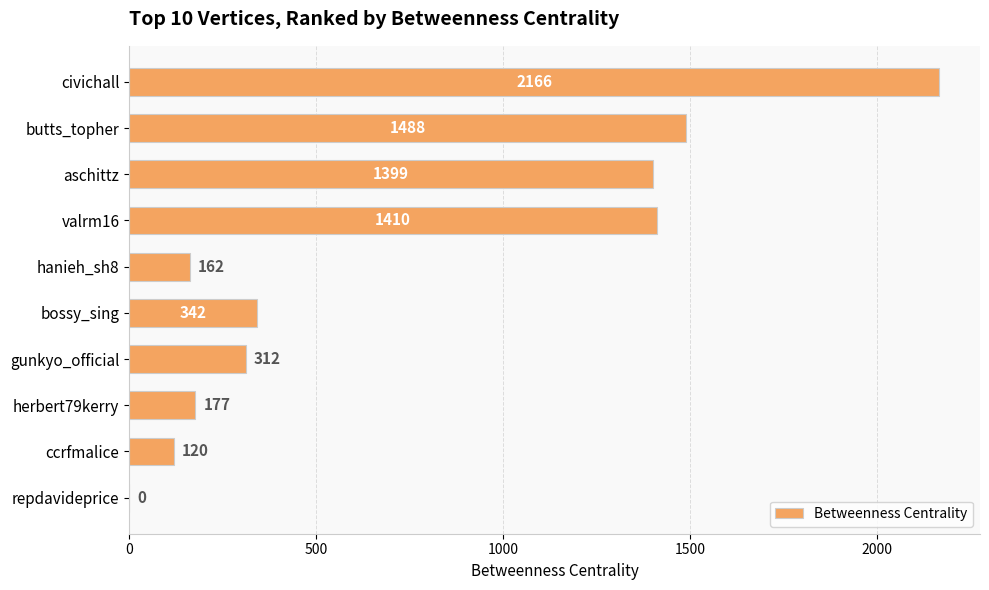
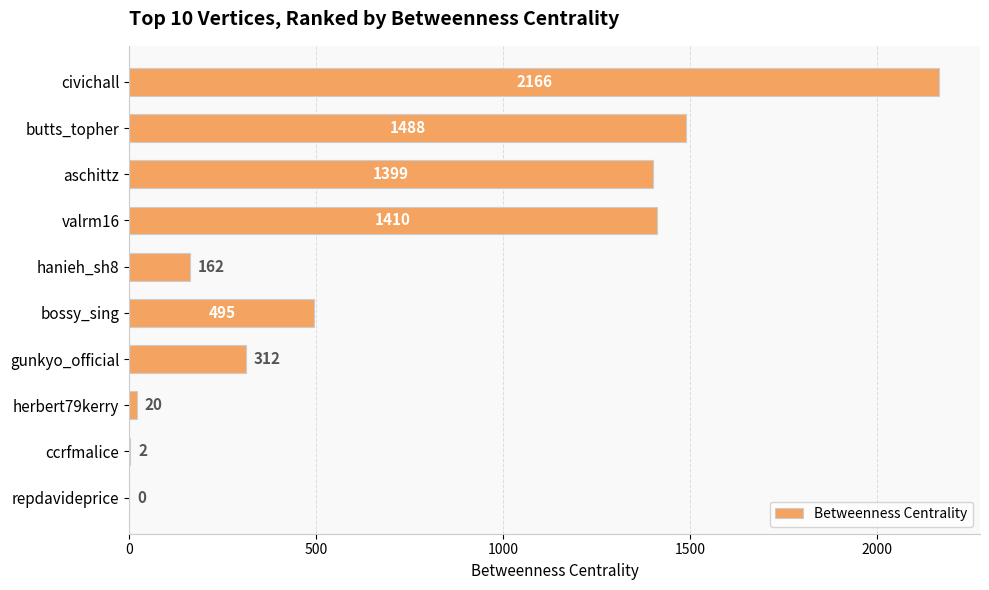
bossy_sing: 342 -> 495
herbert79kerry: 177 -> 20
ccrfmalice: 120 -> 2
